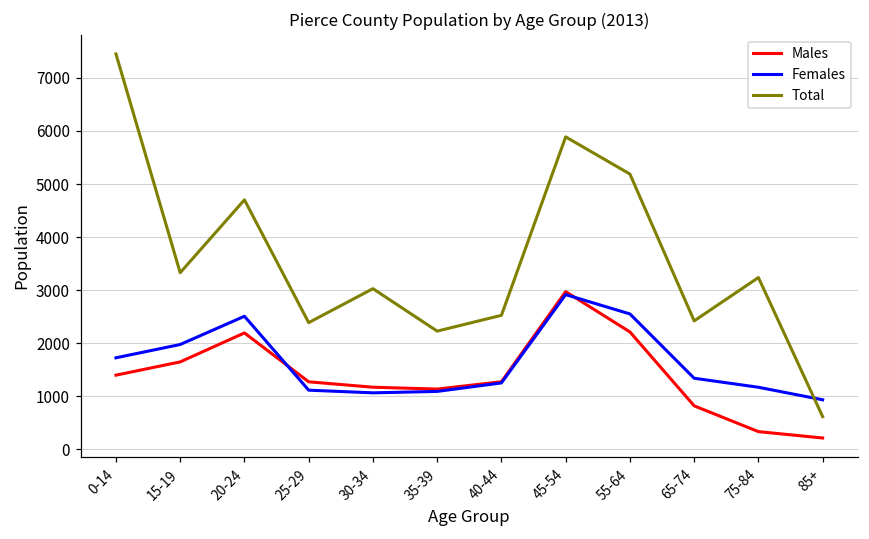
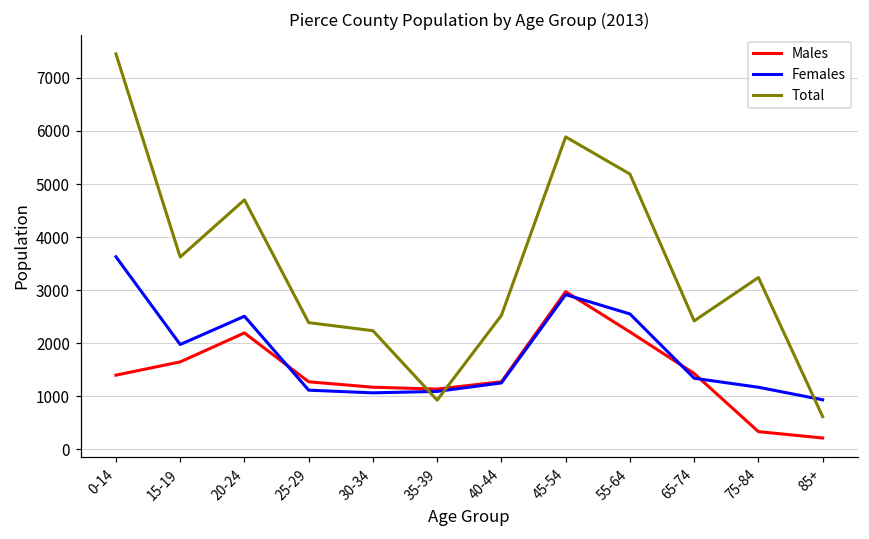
Females, 0-14: 1700 -> 3600
Total, 15-19: 3300 -> 3600
Total, 30-34: 3000 -> 2200
Total, 35-39: 2200 -> 900
Males, 65-74: 800 -> 1400
